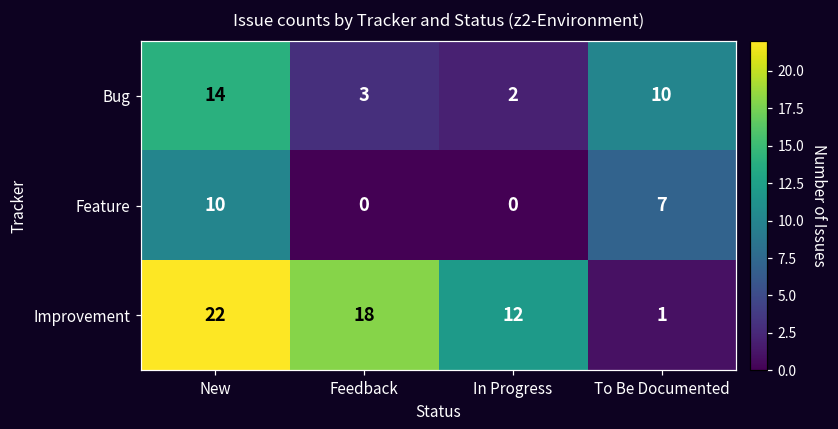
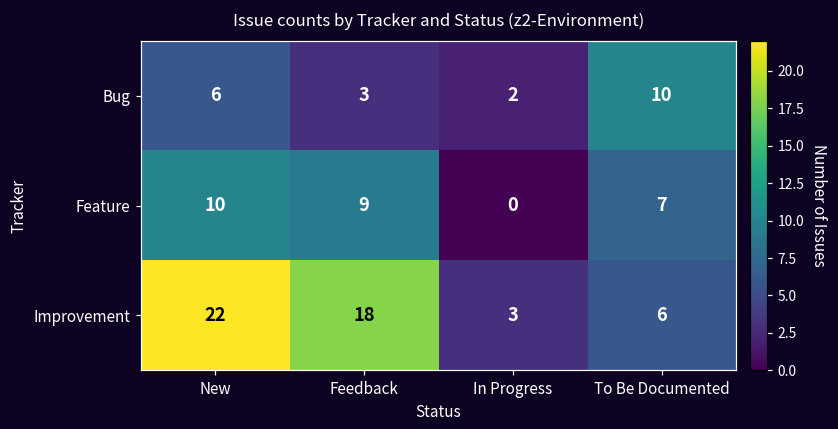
Bug, New: 14 -> 6
Feature, Feedback: 0 -> 9
Improvement, In Progress: 12 -> 3
Improvement, To Be Documented: 1 -> 6
